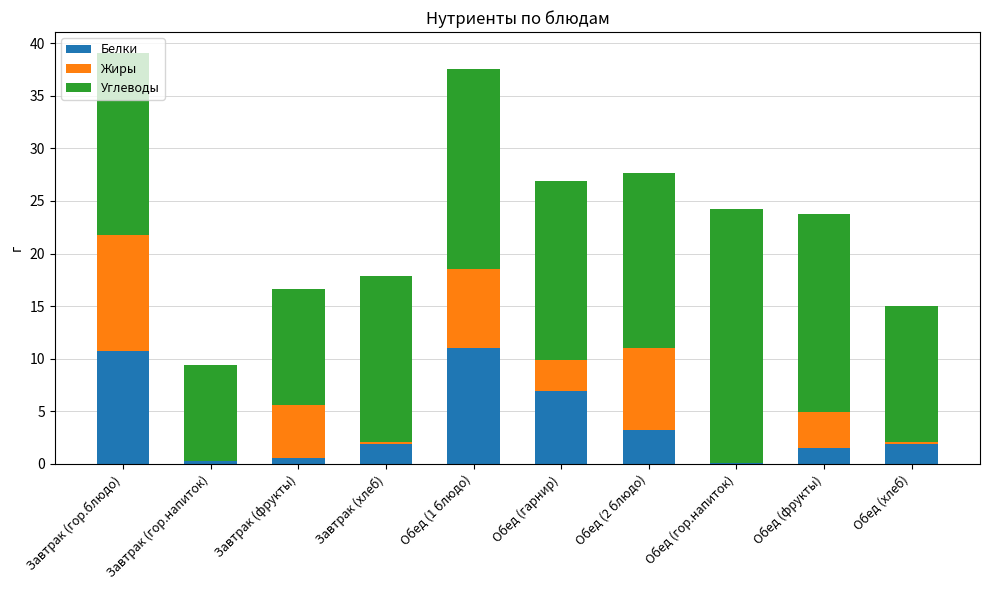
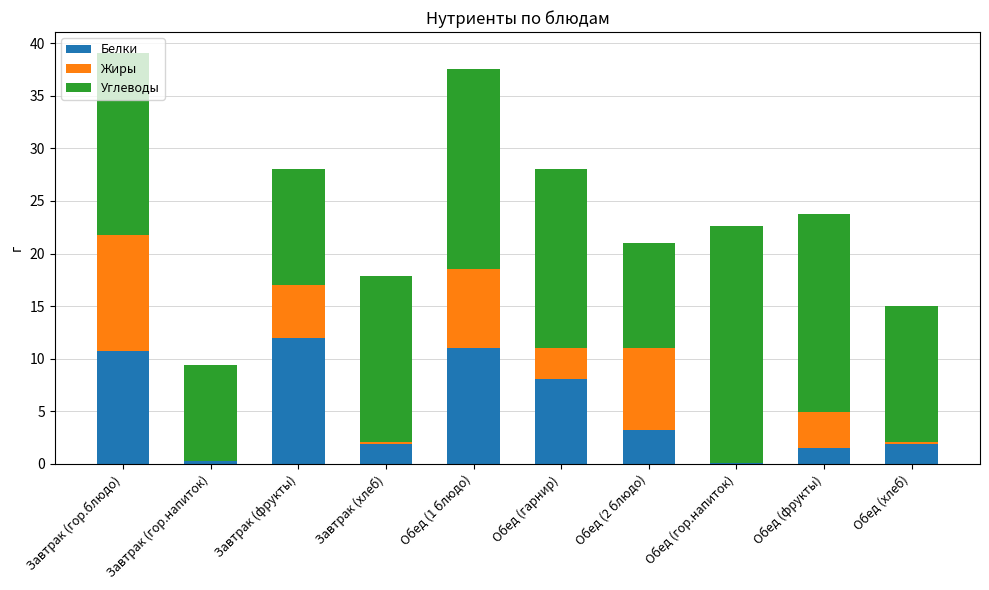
Белки, Завтрак (фрукты): 0.6 -> 12.0
Белки, Обед (гарнир): 7.0 -> 8.1
Углеводы, Обед (2 блюдо): 16.7 -> 10.0
Углеводы, Обед (гор.напиток): 24.1 -> 22.5
